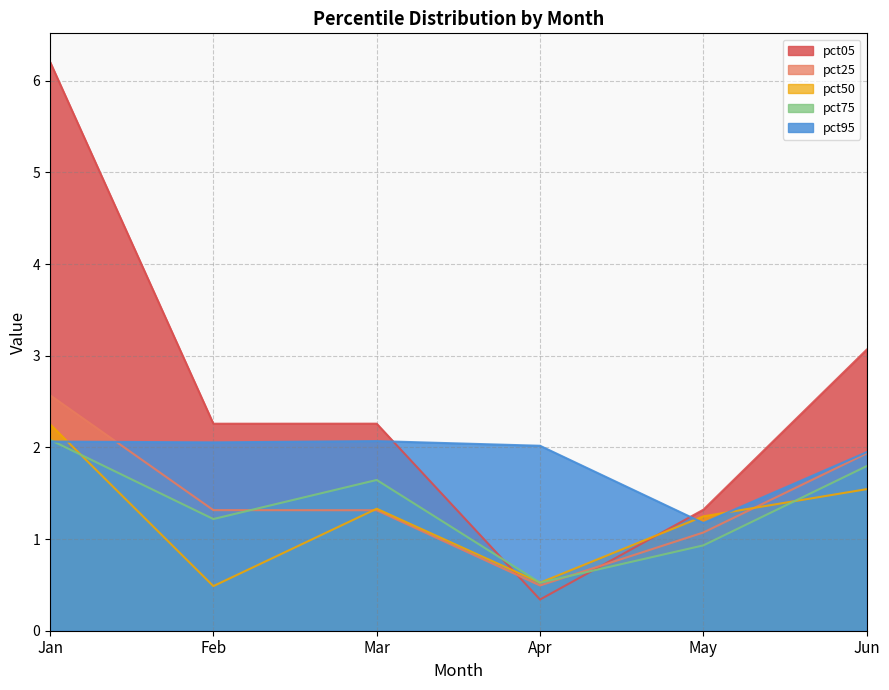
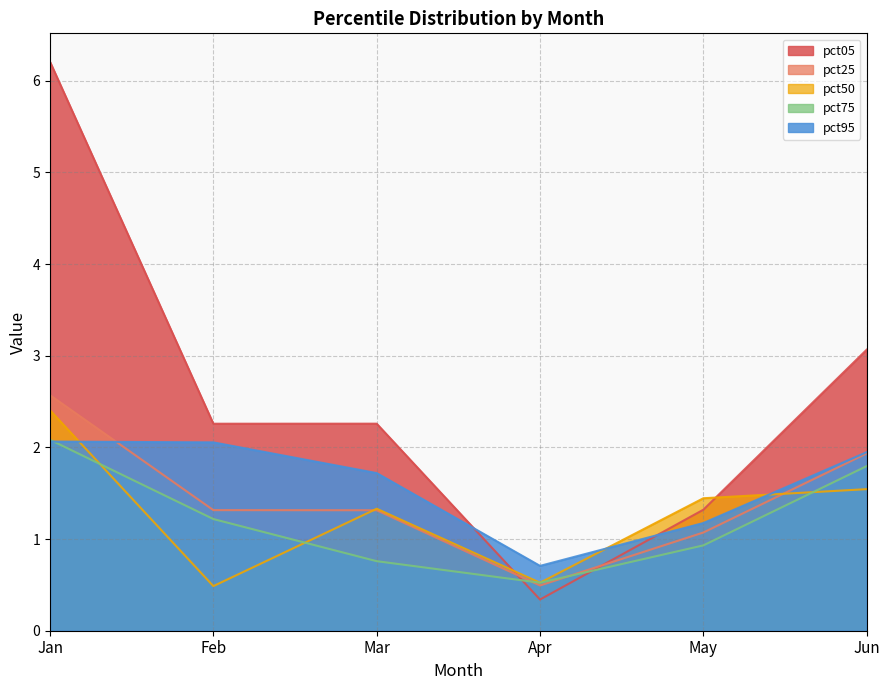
pct50, Jan: 2.3 -> 2.4
pct75, Mar: 1.6 -> 0.8
pct95, Mar: 2.1 -> 1.7
pct95, Apr: 2.0 -> 0.7
pct50, May: 1.2 -> 1.4
